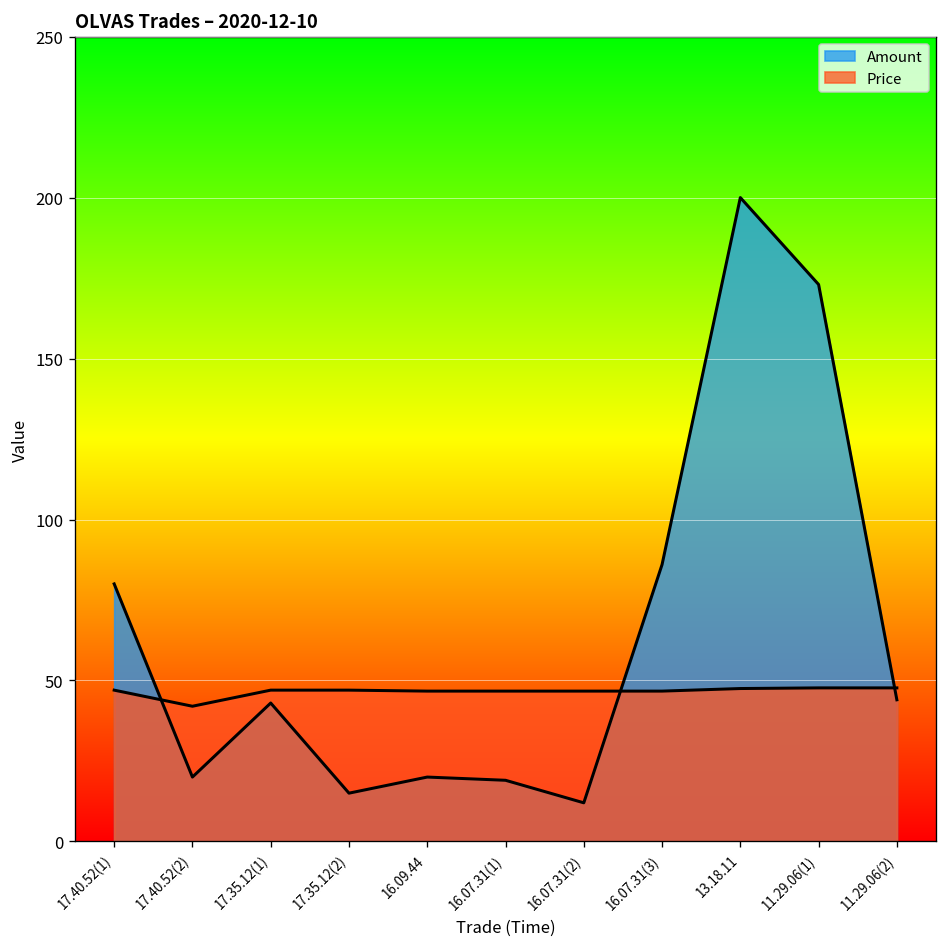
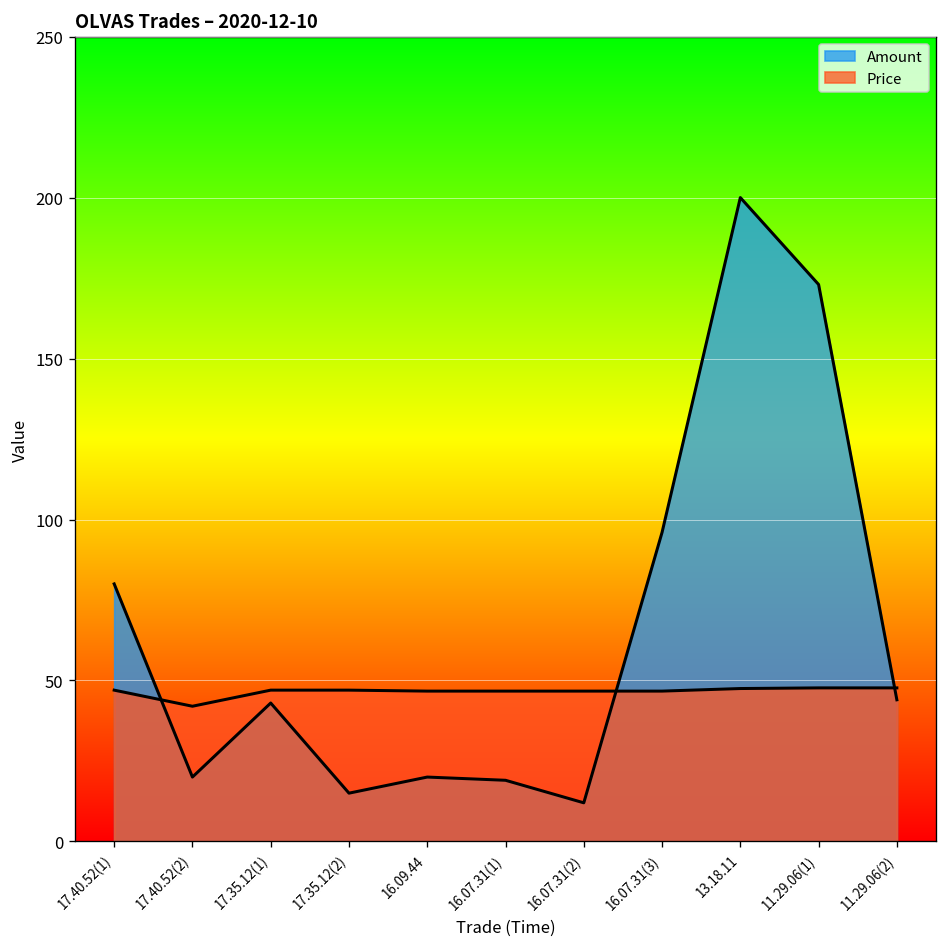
Amount, 16.07.31(3): 86 -> 96
